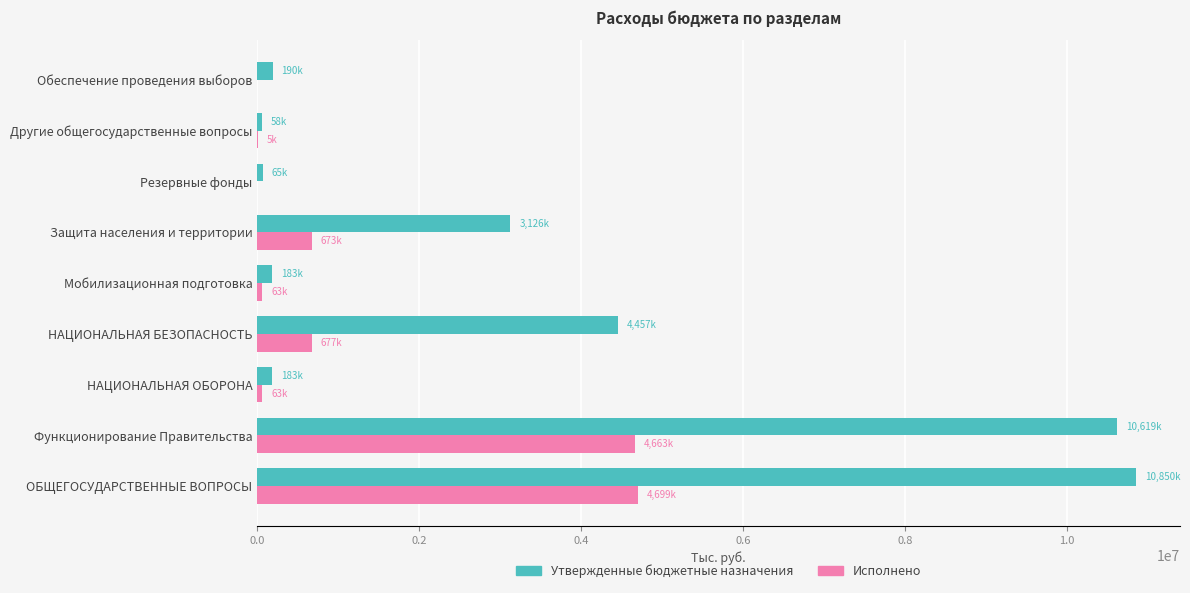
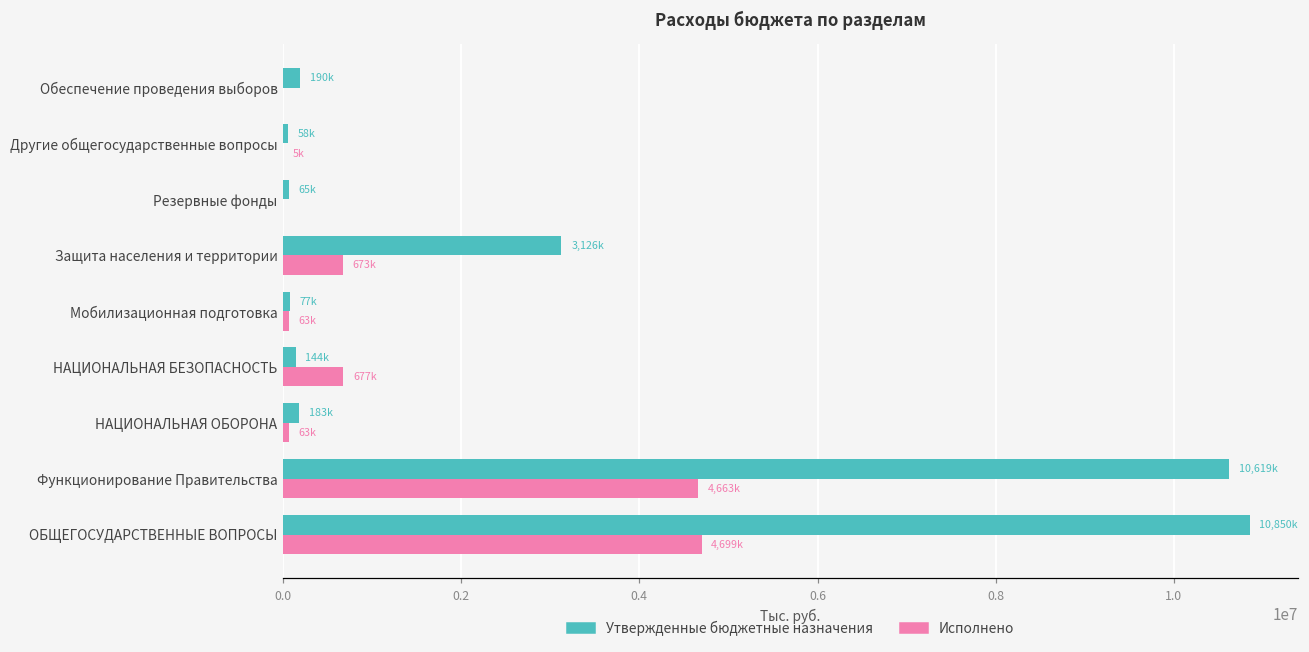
Утвержденные бюджетные назначения, Мобилизационная подготовка: 183k -> 77k
Утвержденные бюджетные назначения, НАЦИОНАЛЬНАЯ БЕЗОПАСНОСТЬ: 4,457k -> 144k
